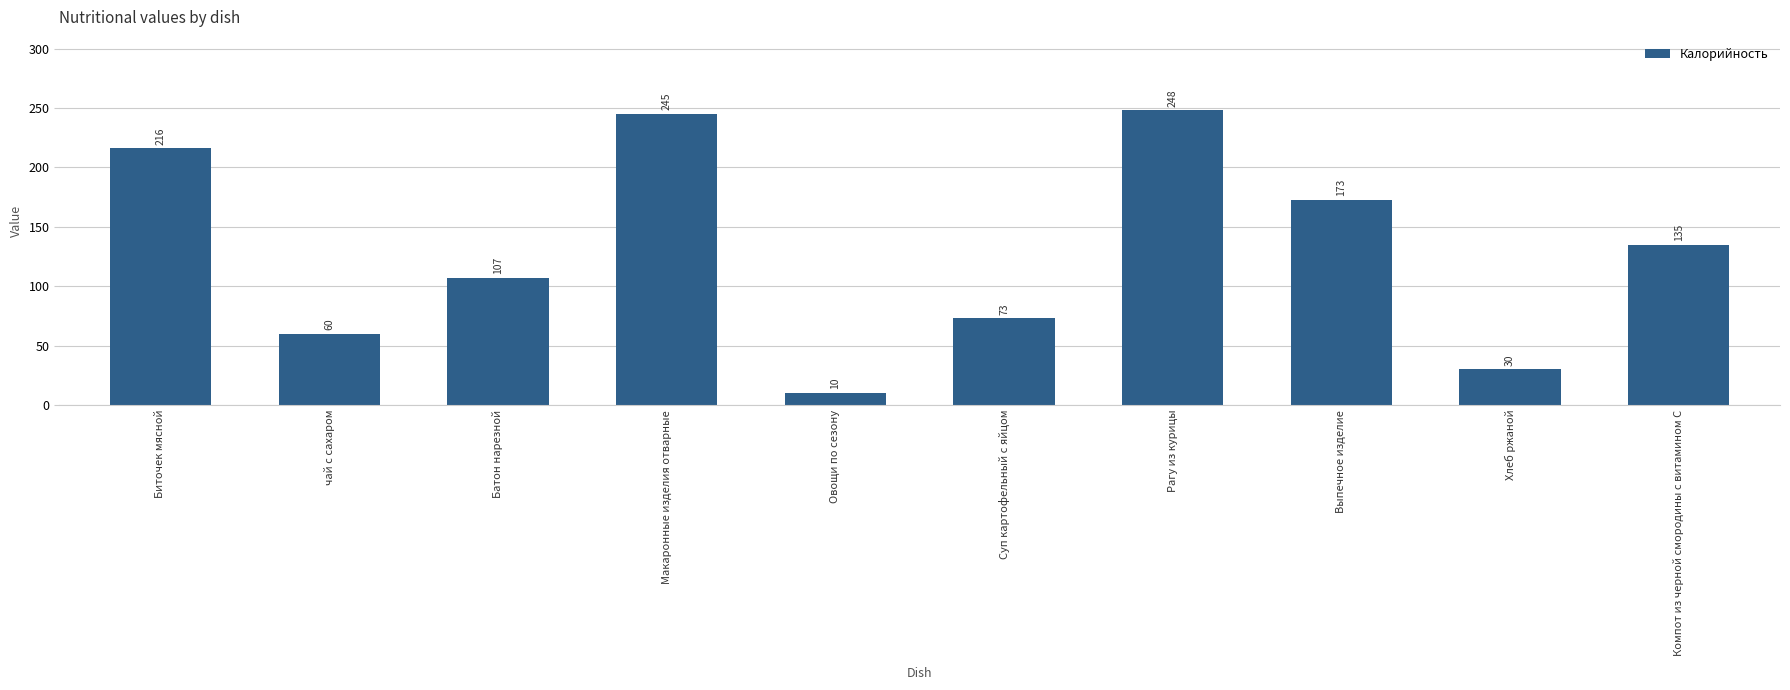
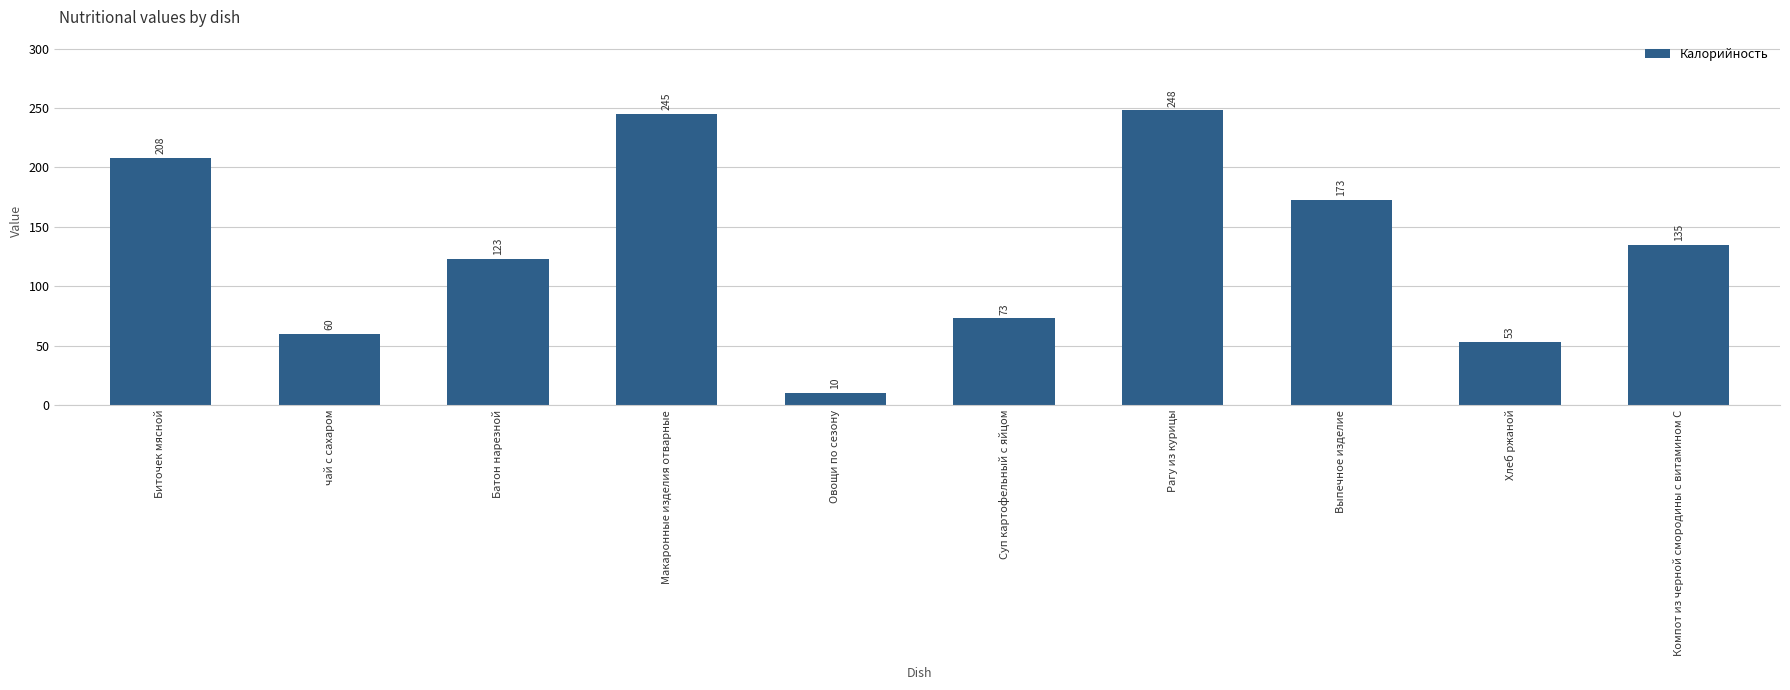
Биточек мясной: 216 -> 208
Батон нарезной: 107 -> 123
Хлеб ржаной: 30 -> 53
